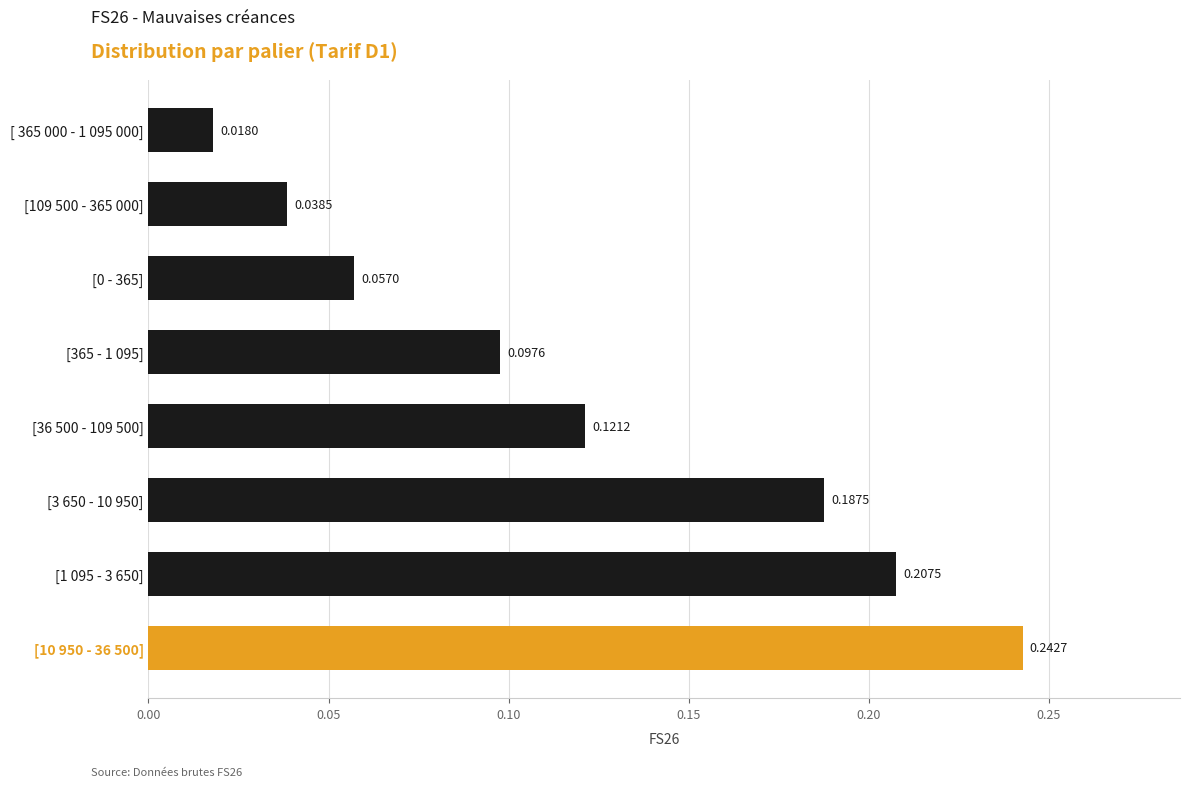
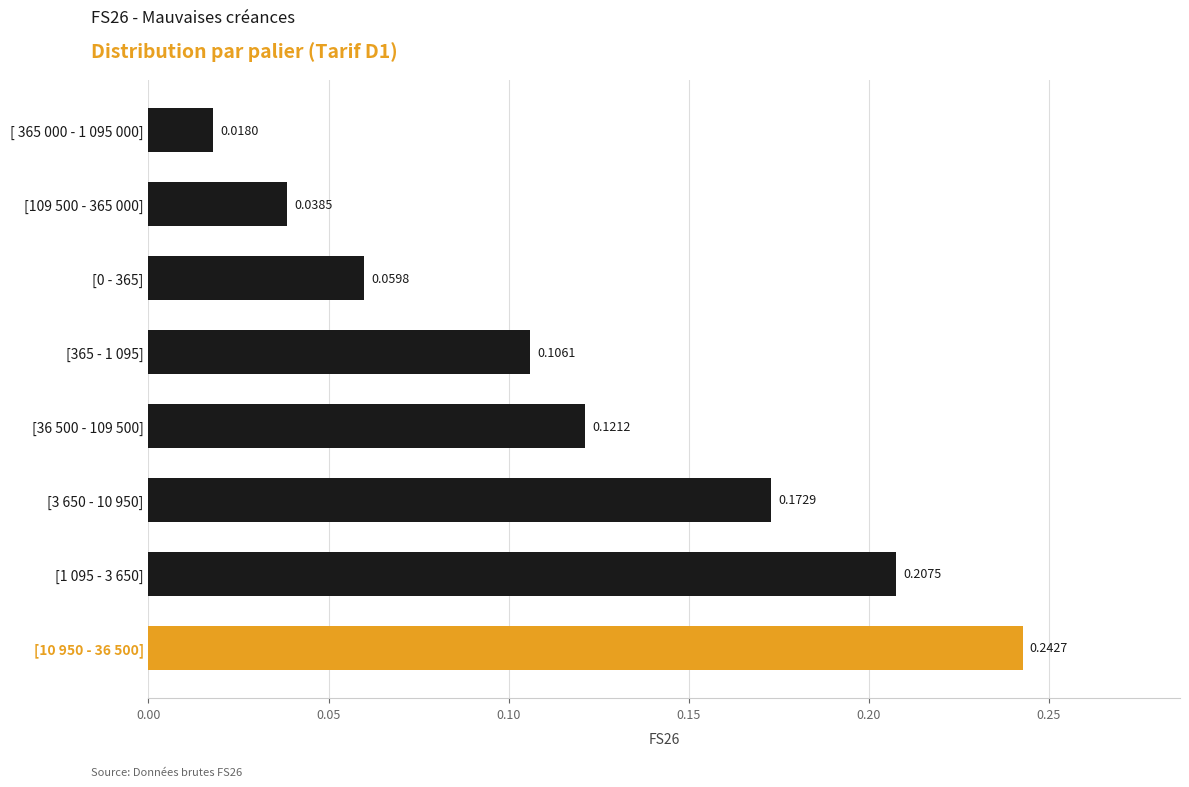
[0 - 365]: 0.0570 -> 0.0598
[365 - 1 095]: 0.0976 -> 0.1061
[3 650 - 10 950]: 0.1875 -> 0.1729
